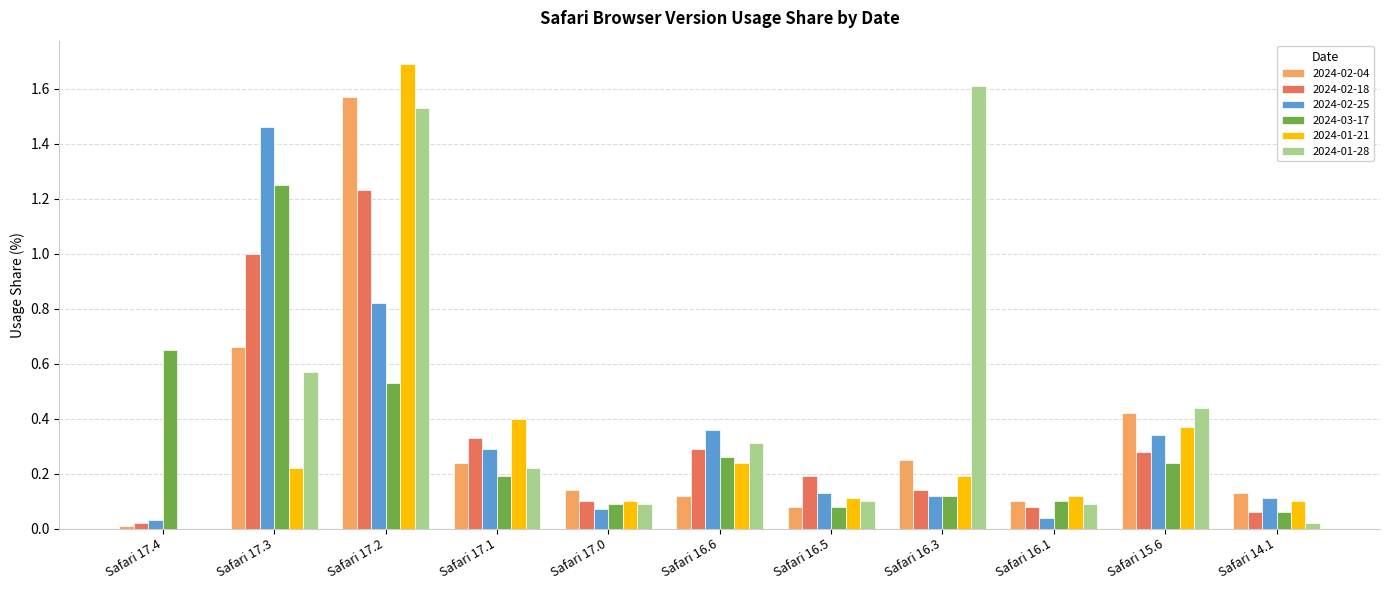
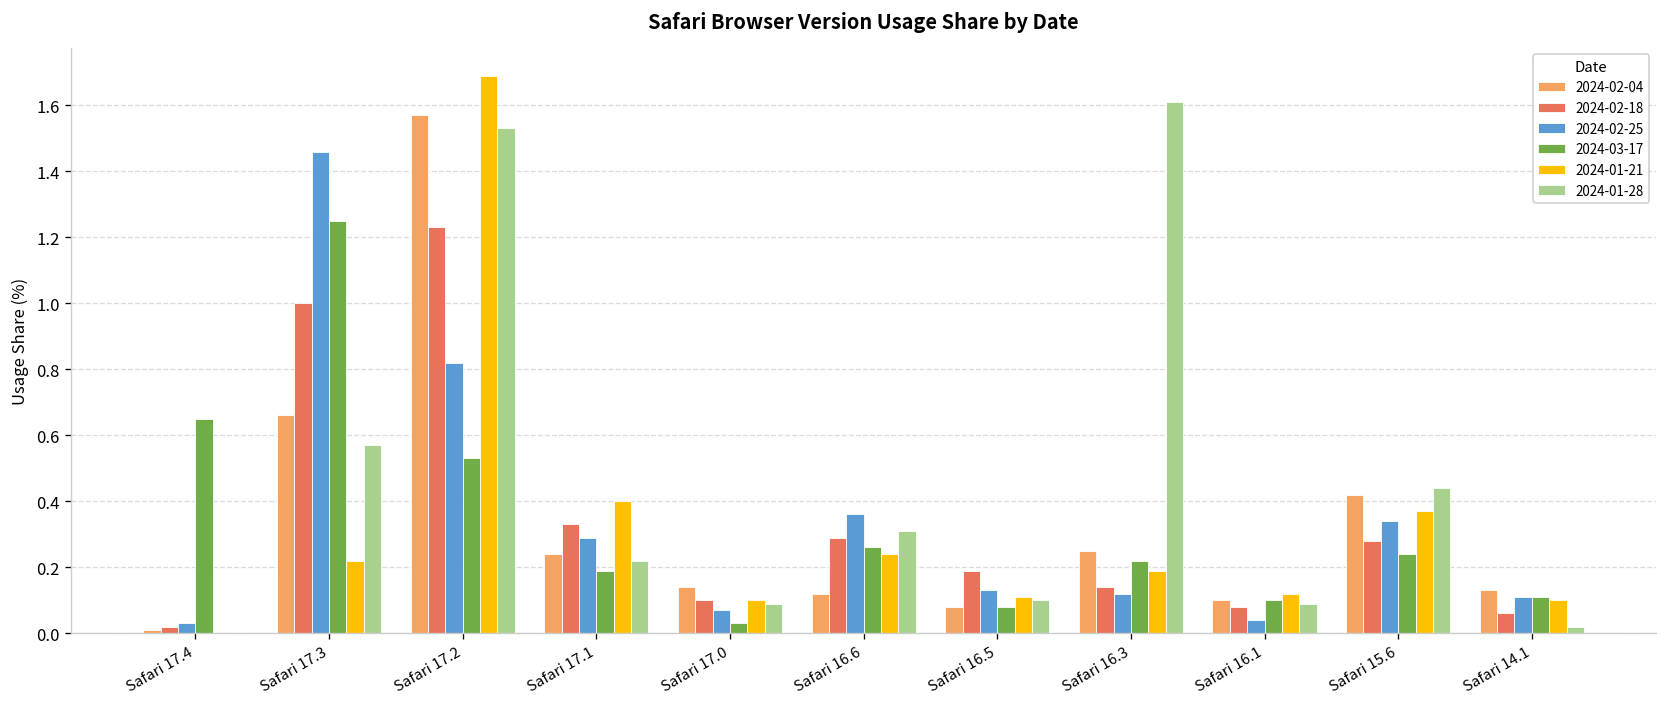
2024-03-17, Safari 17.0: 0.09 -> 0.03
2024-03-17, Safari 16.3: 0.12 -> 0.22
2024-03-17, Safari 14.1: 0.06 -> 0.11
